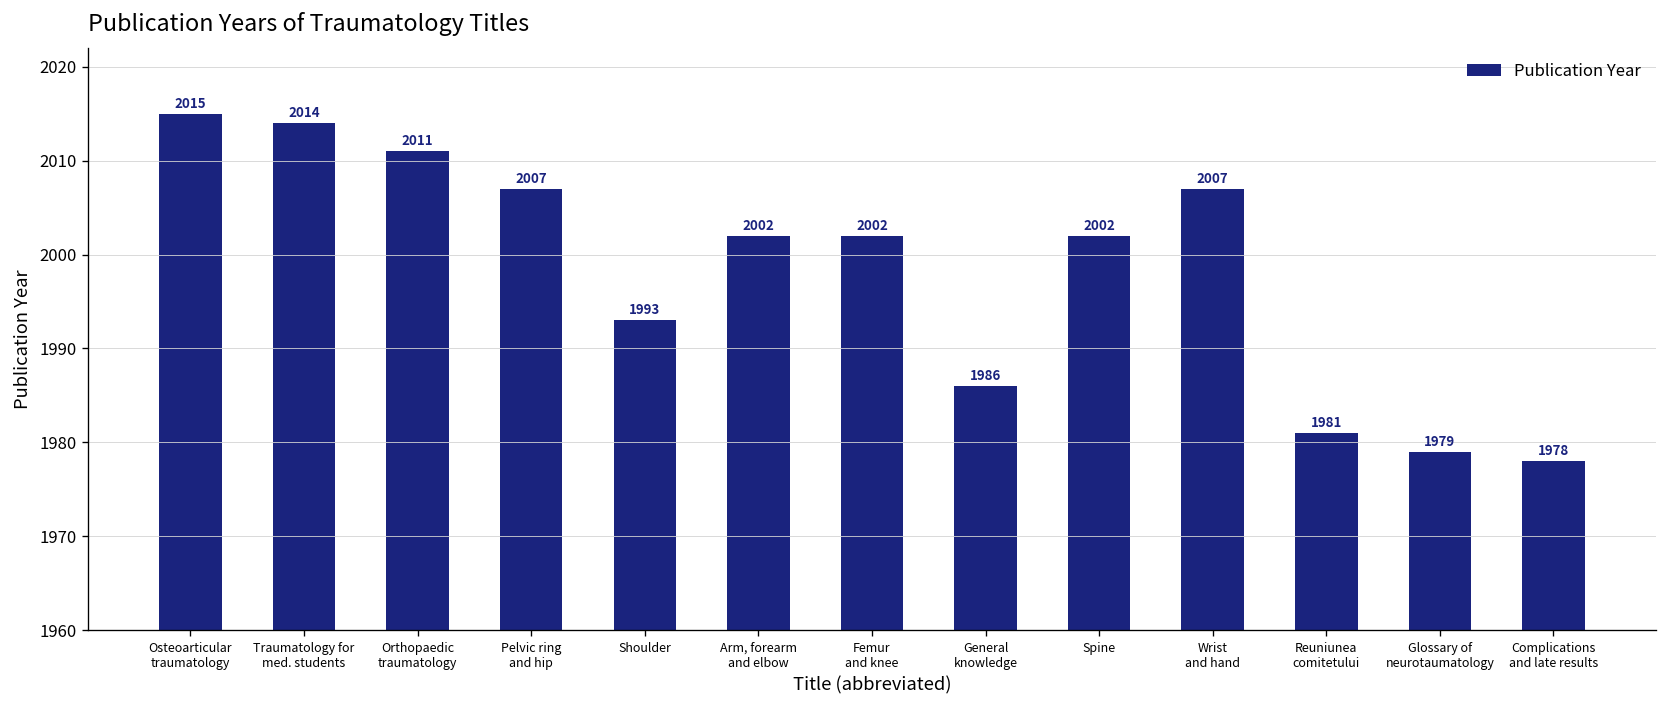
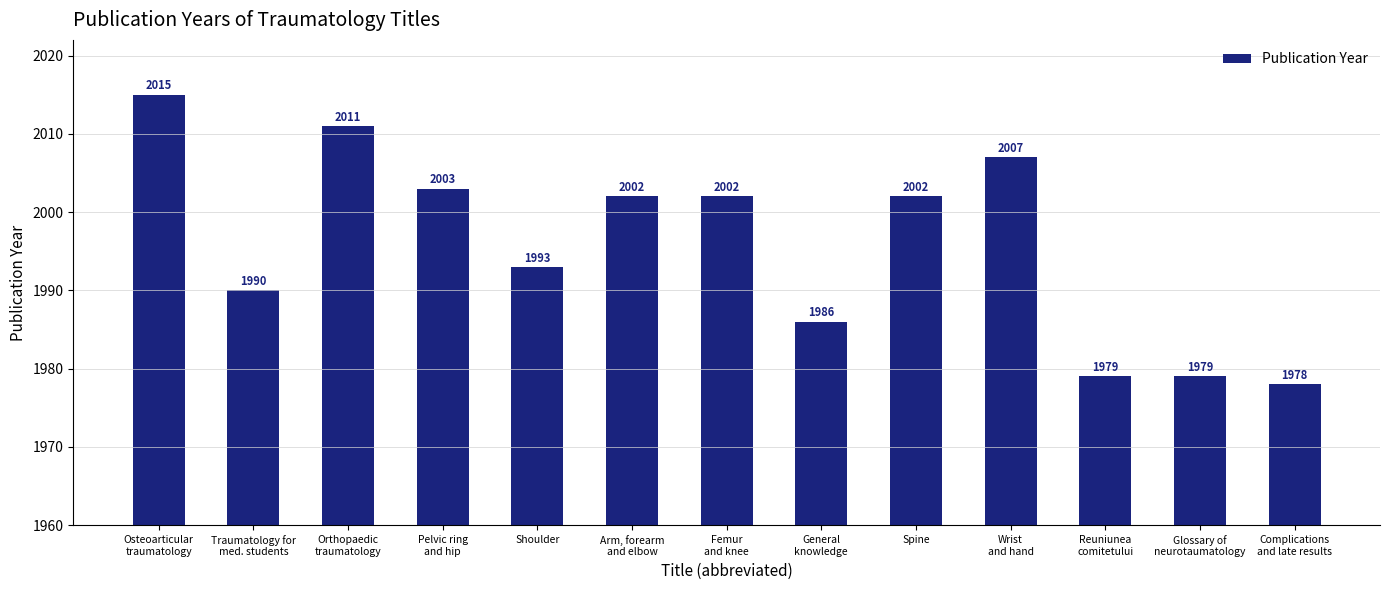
Traumatology for med. students: 2014 -> 1990
Pelvic ring and hip: 2007 -> 2003
Reuniunea comitetului: 1981 -> 1979
